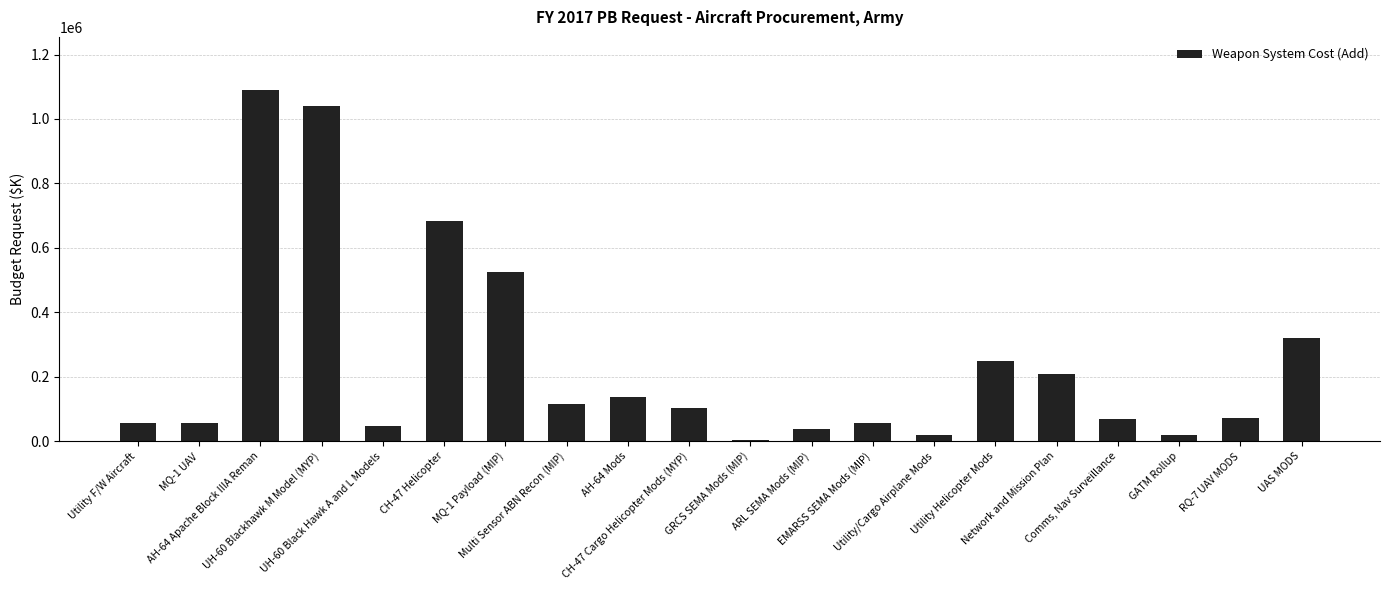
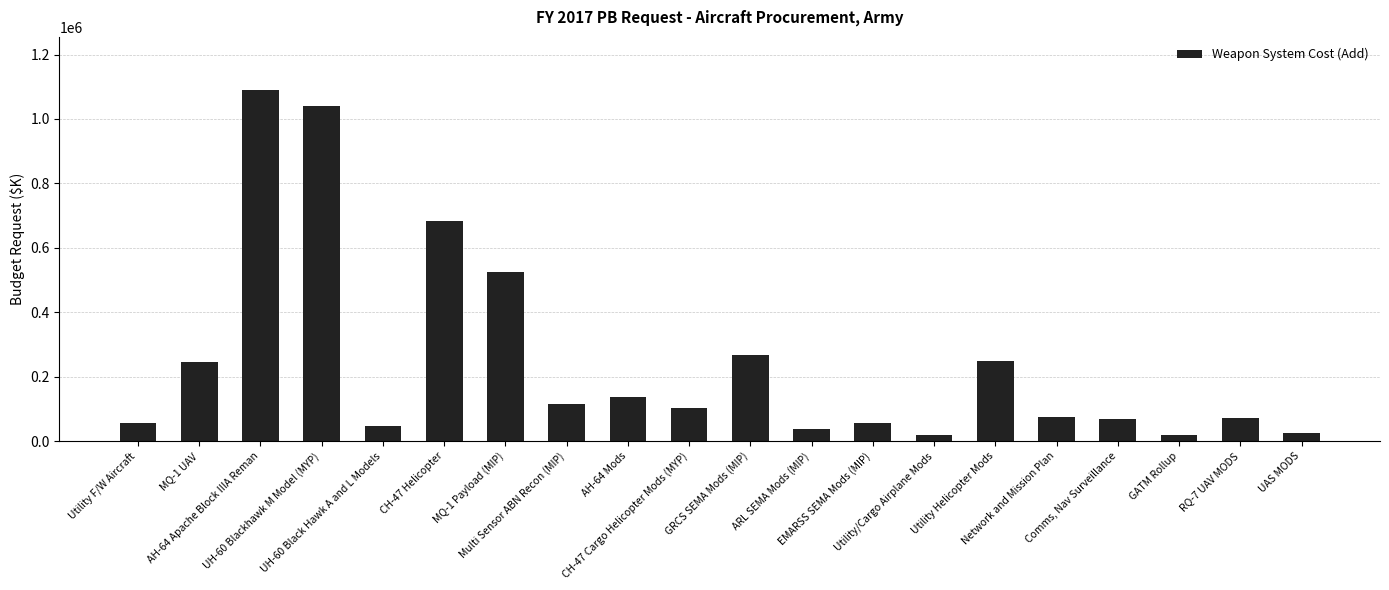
MQ-1 UAV: 60000 -> 250000
GRCS SEMA Mods (MIP): 0 -> 270000
Network and Mission Plan: 210000 -> 70000
UAS MODS: 320000 -> 30000
